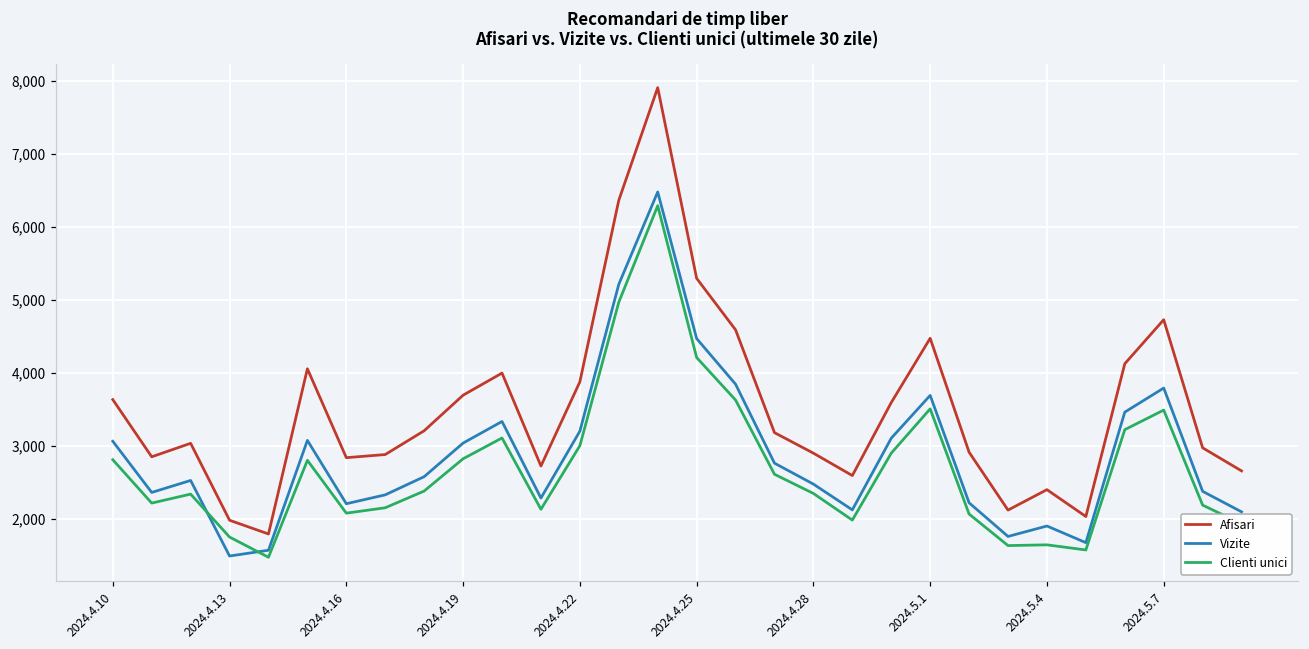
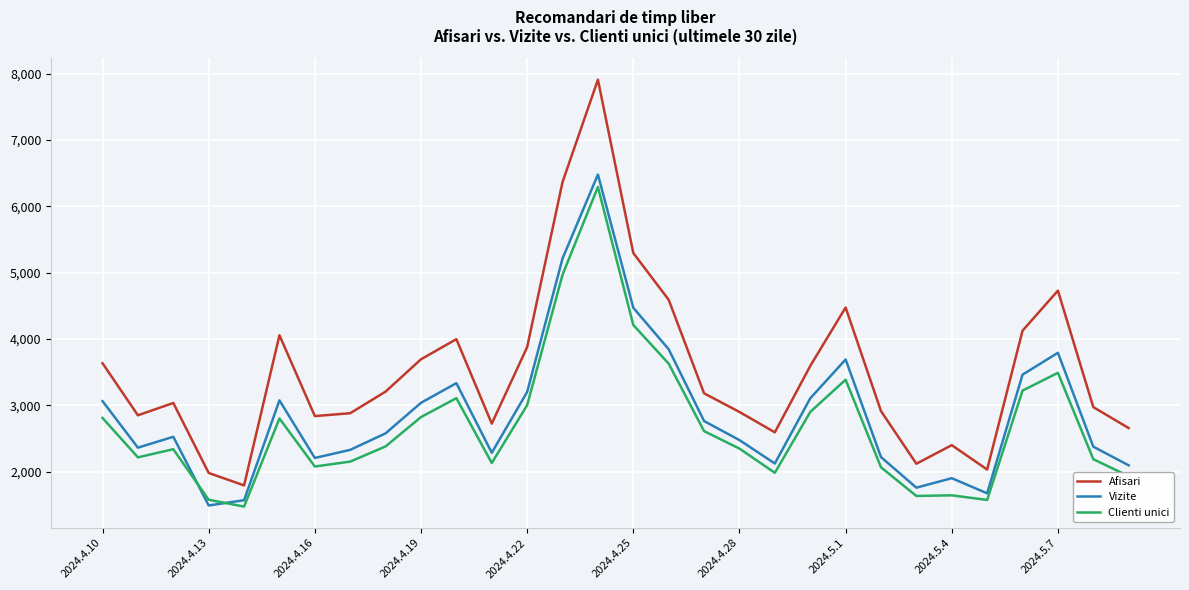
Clienti unici, 2024.4.13: 1,800 -> 1,600
Clienti unici, 2024.5.1: 3,500 -> 3,400
